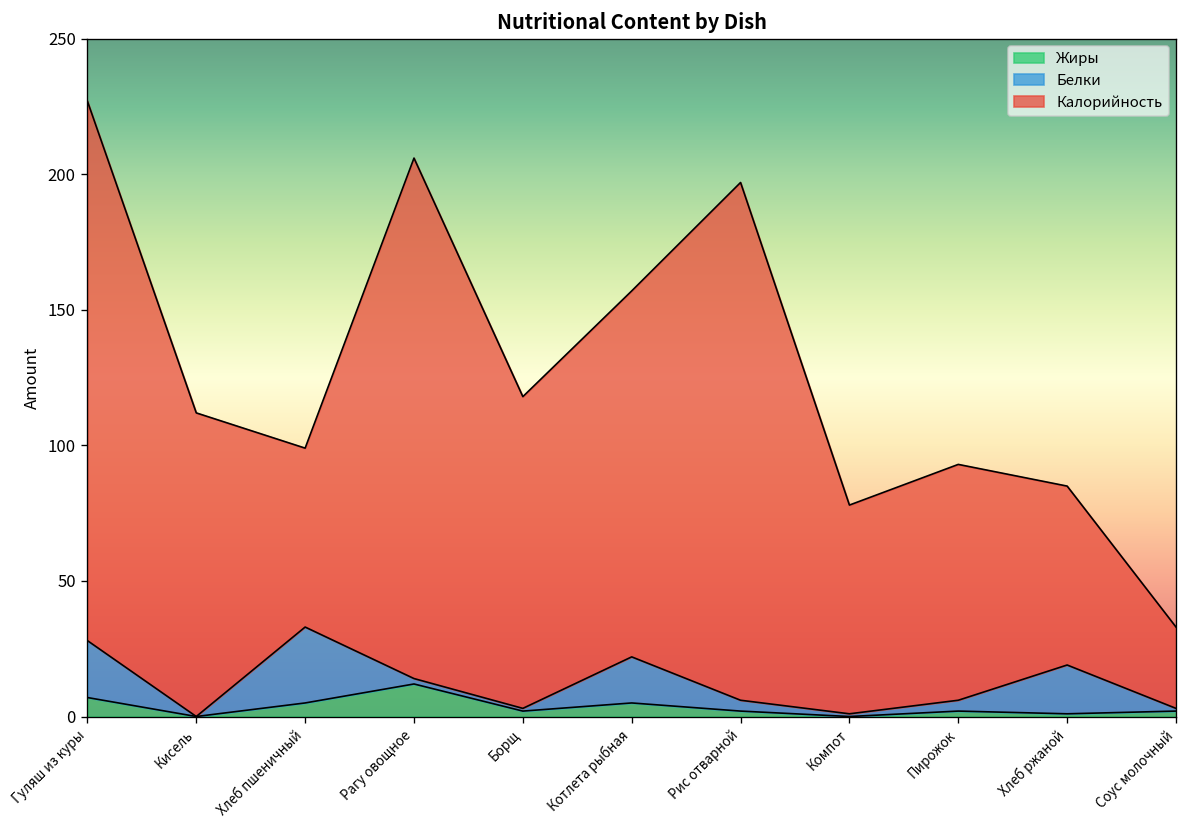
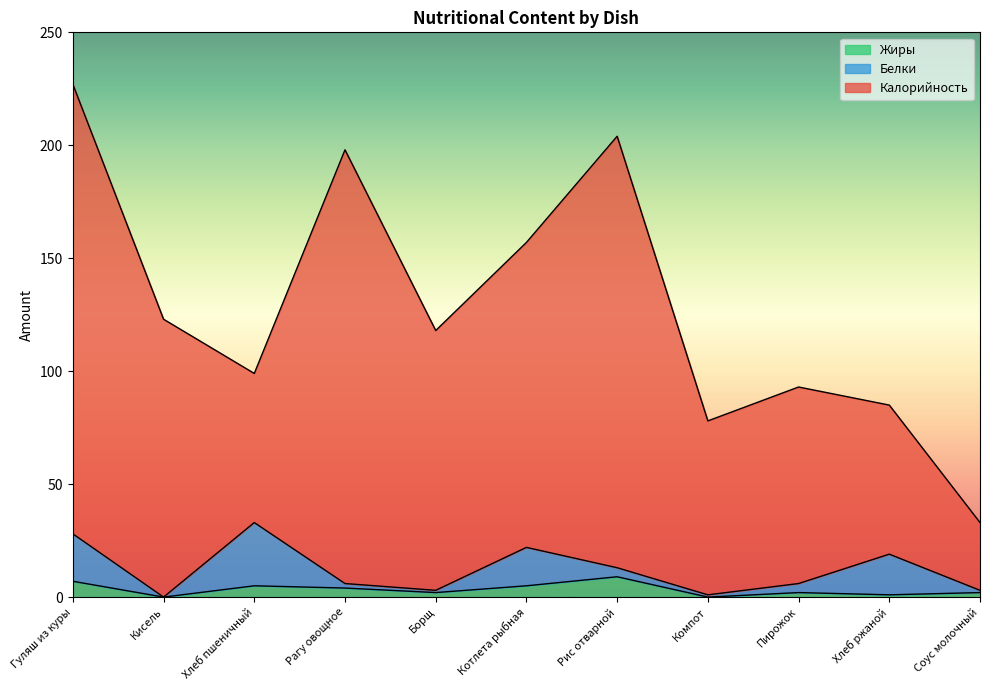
Калорийность, Кисель: 112 -> 123
Жиры, Рагу овощное: 12 -> 4
Жиры, Рис отварной: 2 -> 9
